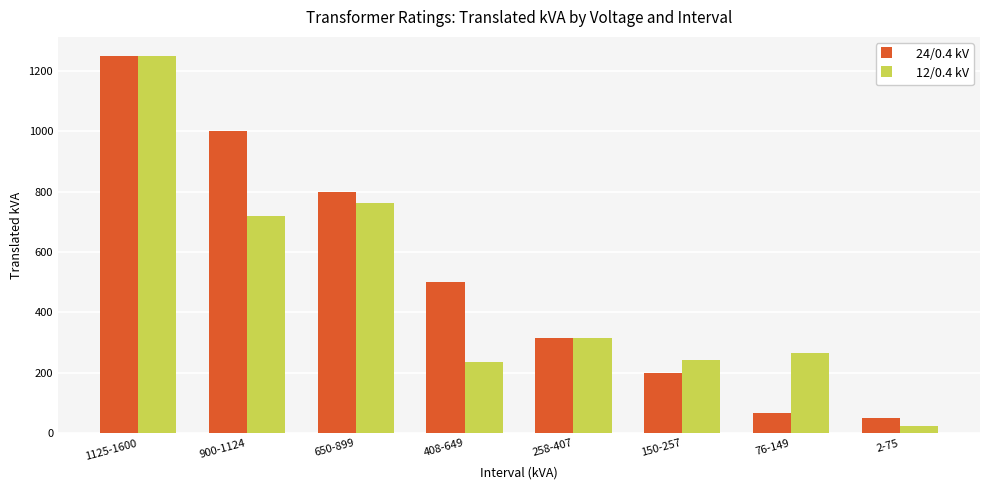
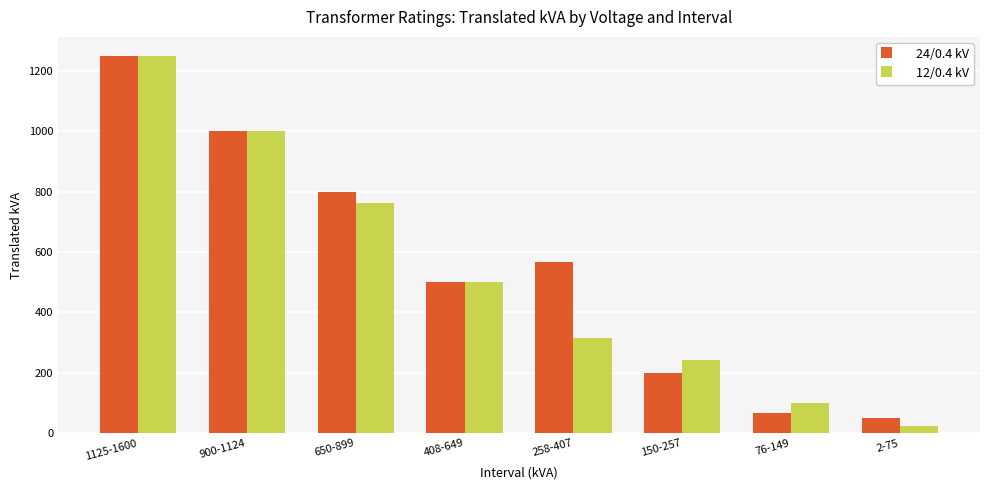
12/0.4 kV, 900-1124: 720 -> 1000
12/0.4 kV, 408-649: 240 -> 500
24/0.4 kV, 258-407: 320 -> 570
12/0.4 kV, 76-149: 270 -> 100
